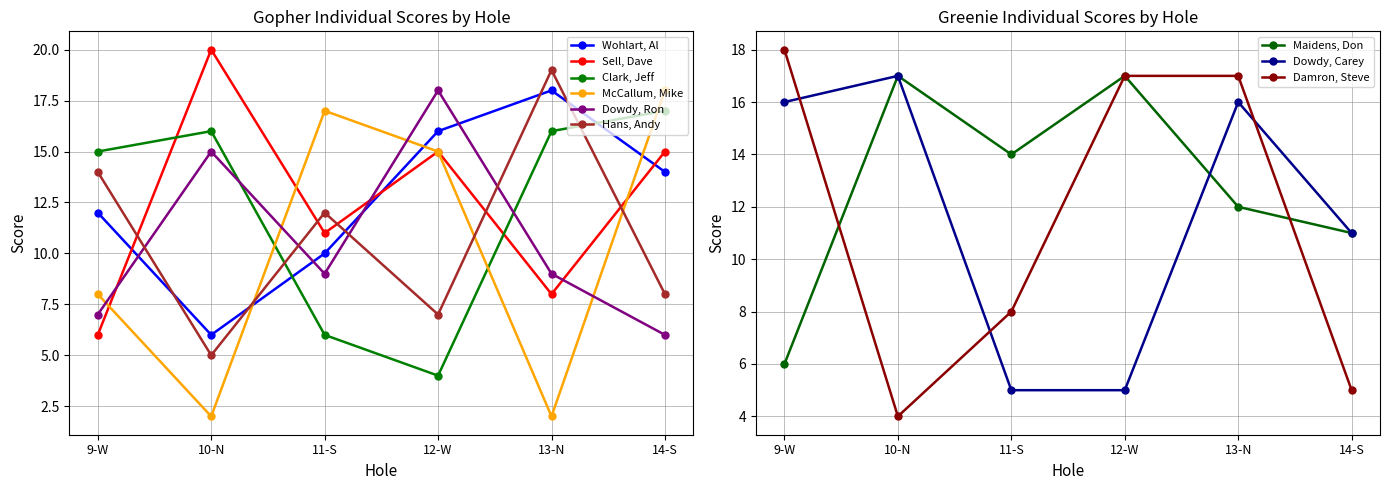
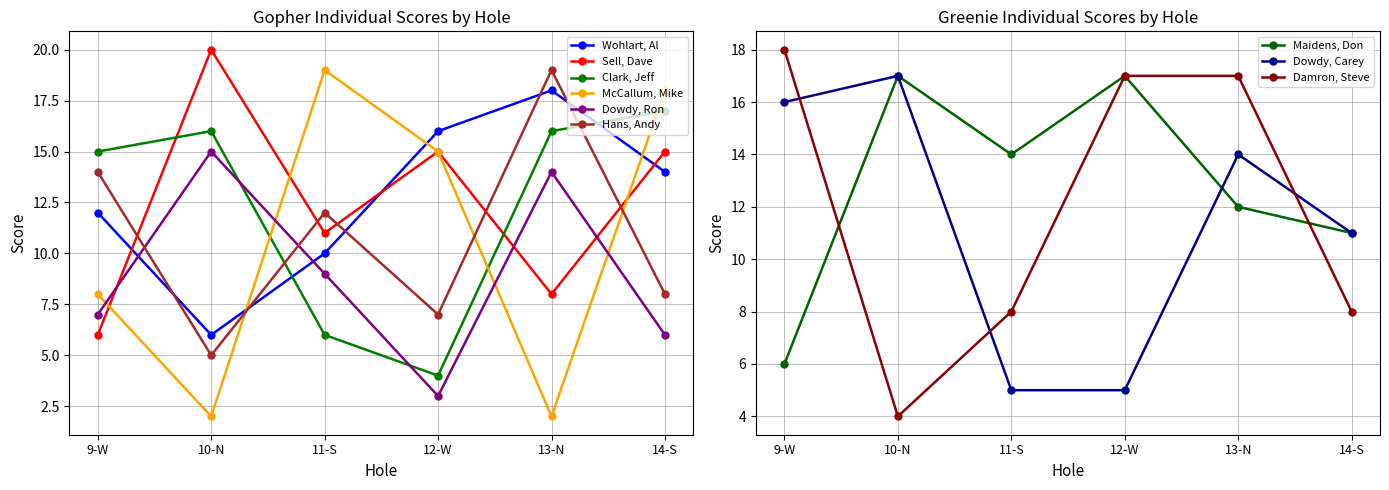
Gopher Individual Scores by Hole, McCallum, Mike, 11-S: 17 -> 19
Gopher Individual Scores by Hole, Dowdy, Ron, 12-W: 18 -> 3
Gopher Individual Scores by Hole, Dowdy, Ron, 13-N: 9 -> 14
Greenie Individual Scores by Hole, Dowdy, Carey, 13-N: 16 -> 14
Greenie Individual Scores by Hole, Damron, Steve, 14-S: 5 -> 8
